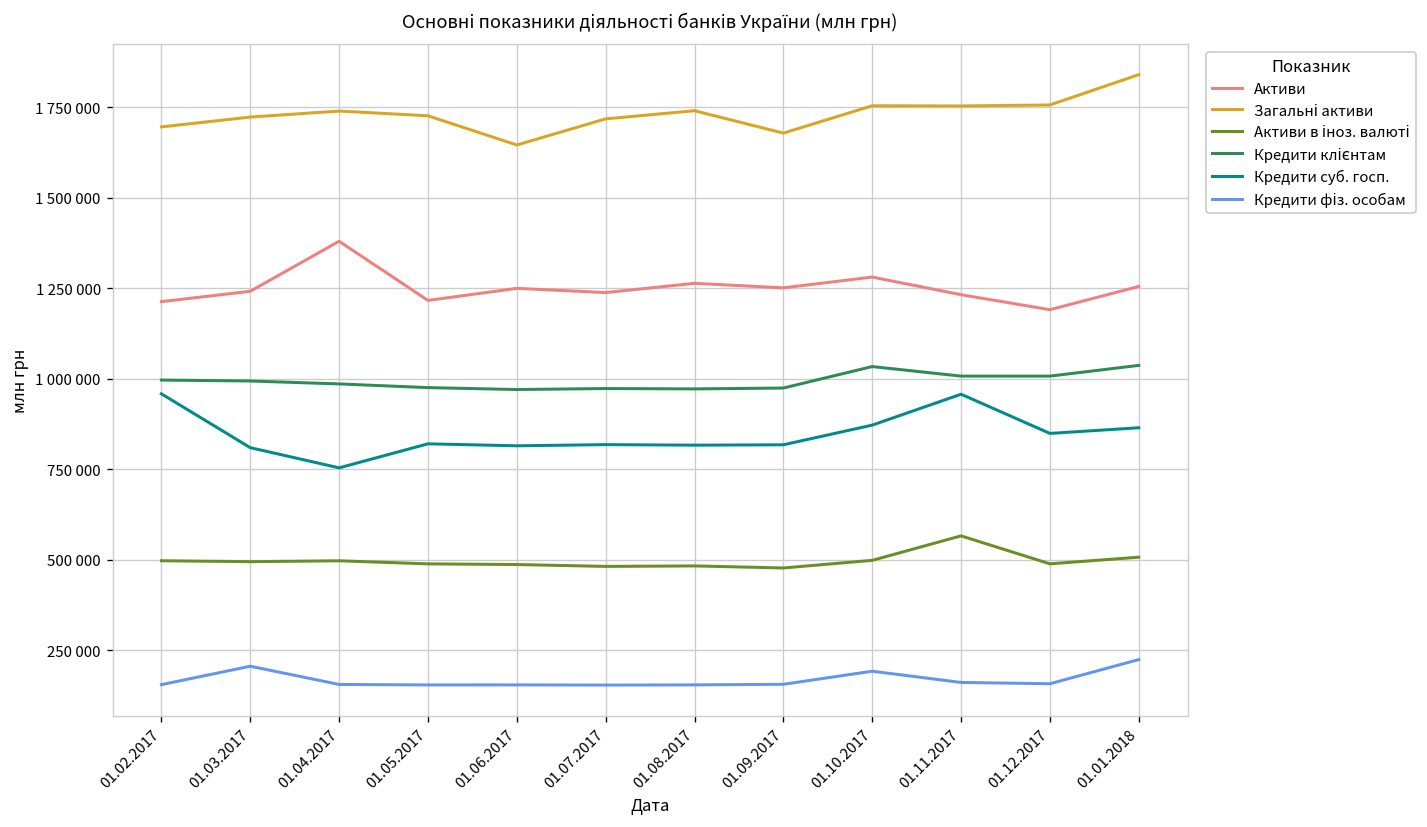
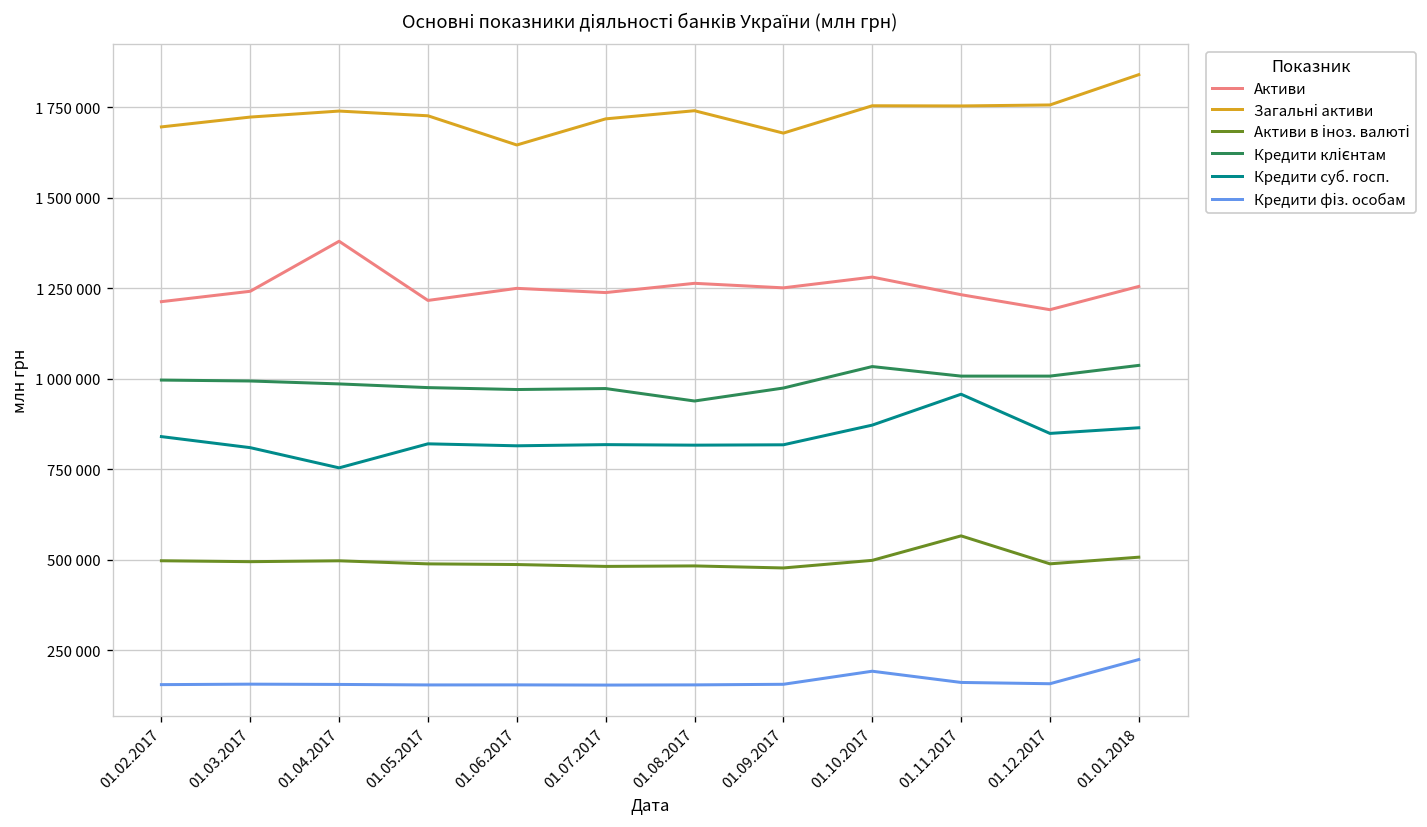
Кредити суб. госп., 01.02.2017: 960000 -> 840000
Кредити фіз. особам, 01.03.2017: 210000 -> 160000
Кредити клієнтам, 01.08.2017: 970000 -> 940000
